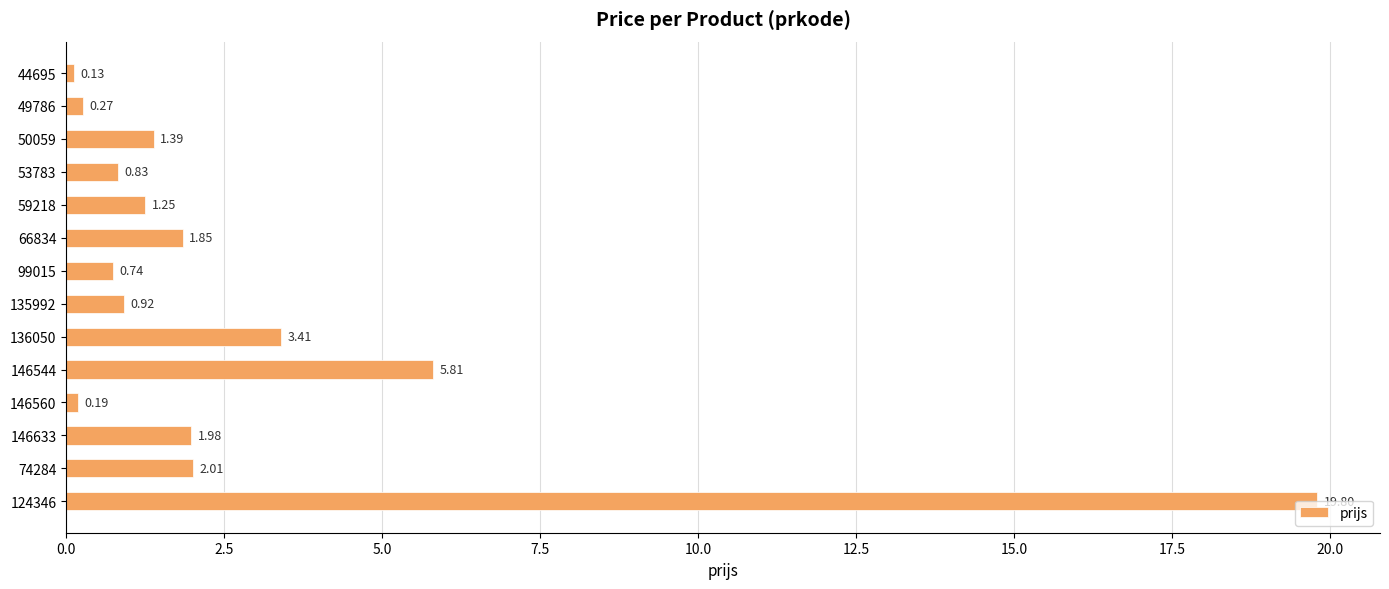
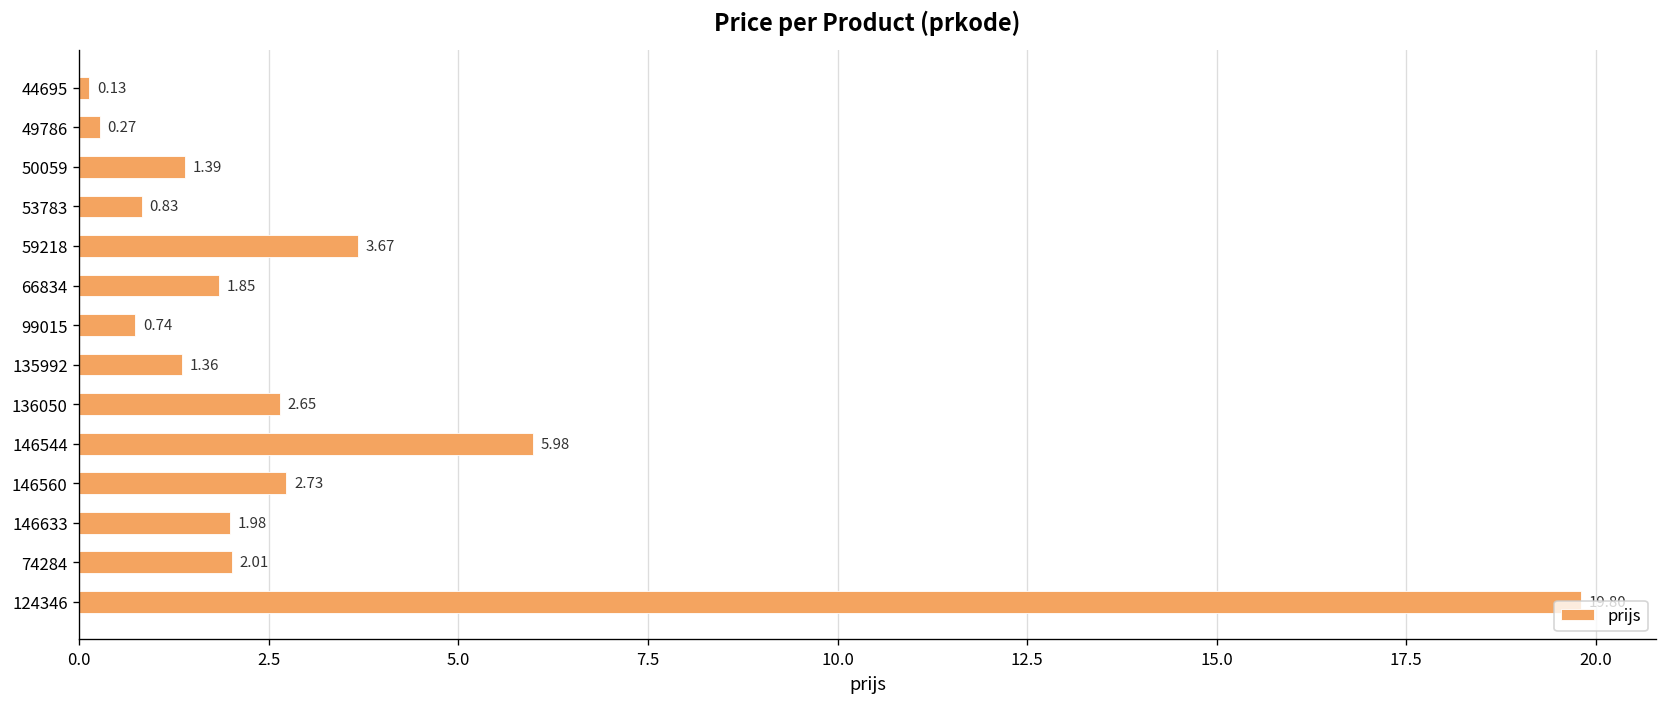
59218: 1.25 -> 3.67
135992: 0.92 -> 1.36
136050: 3.41 -> 2.65
146544: 5.81 -> 5.98
146560: 0.19 -> 2.73
